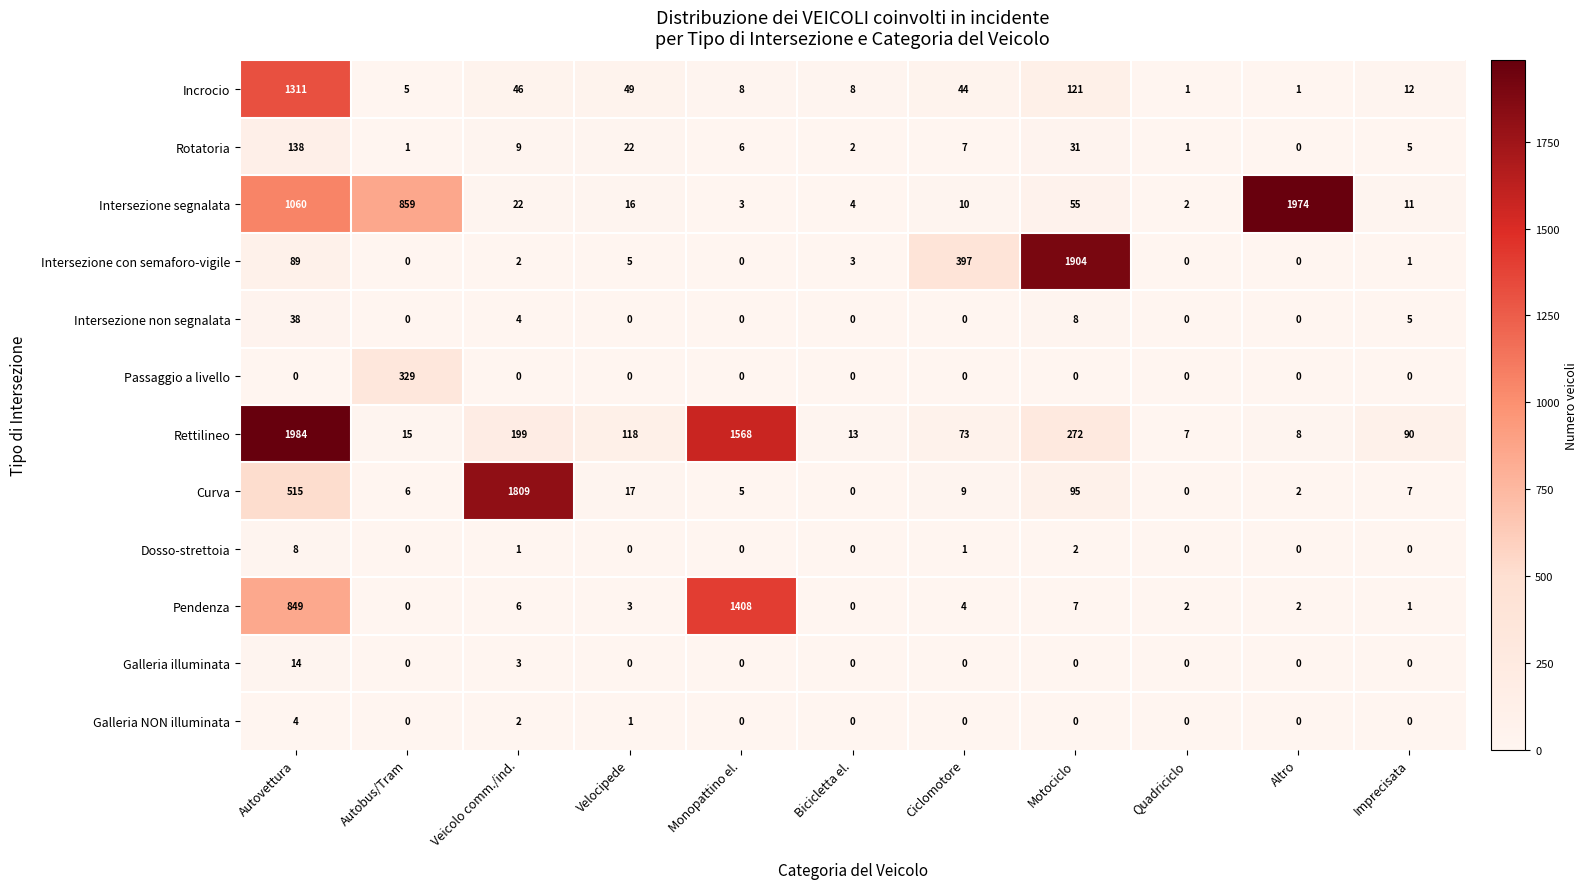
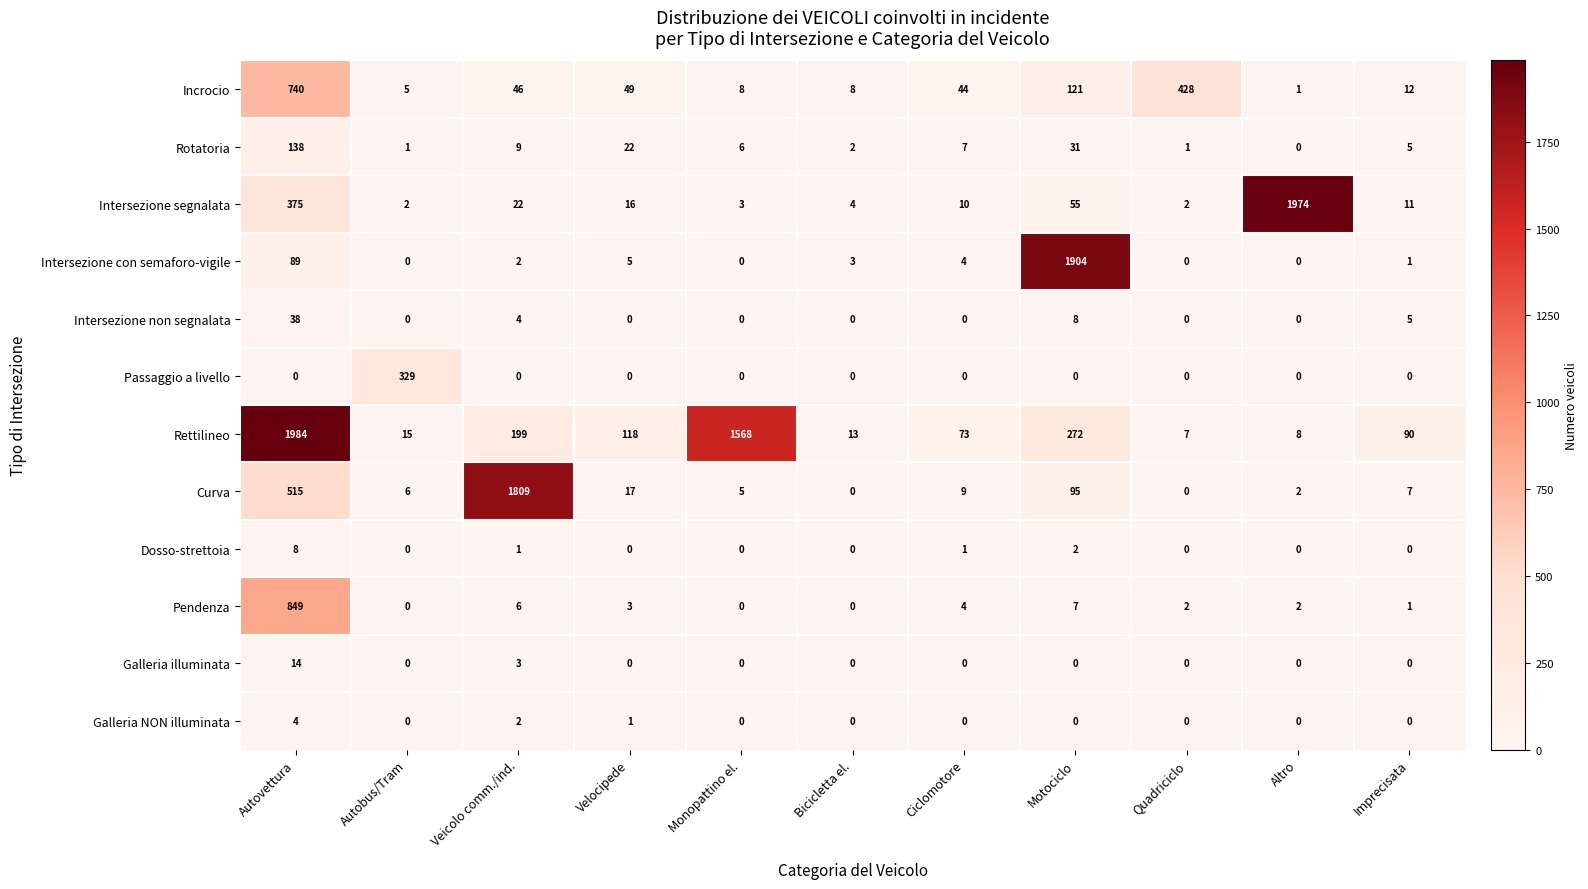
Incrocio, Autovettura: 1311 -> 740
Incrocio, Quadriciclo: 1 -> 428
Intersezione segnalata, Autovettura: 1060 -> 375
Intersezione segnalata, Autobus/Tram: 859 -> 2
Intersezione con semaforo-vigile, Ciclomotore: 397 -> 4
Pendenza, Monopattino el.: 1408 -> 0
